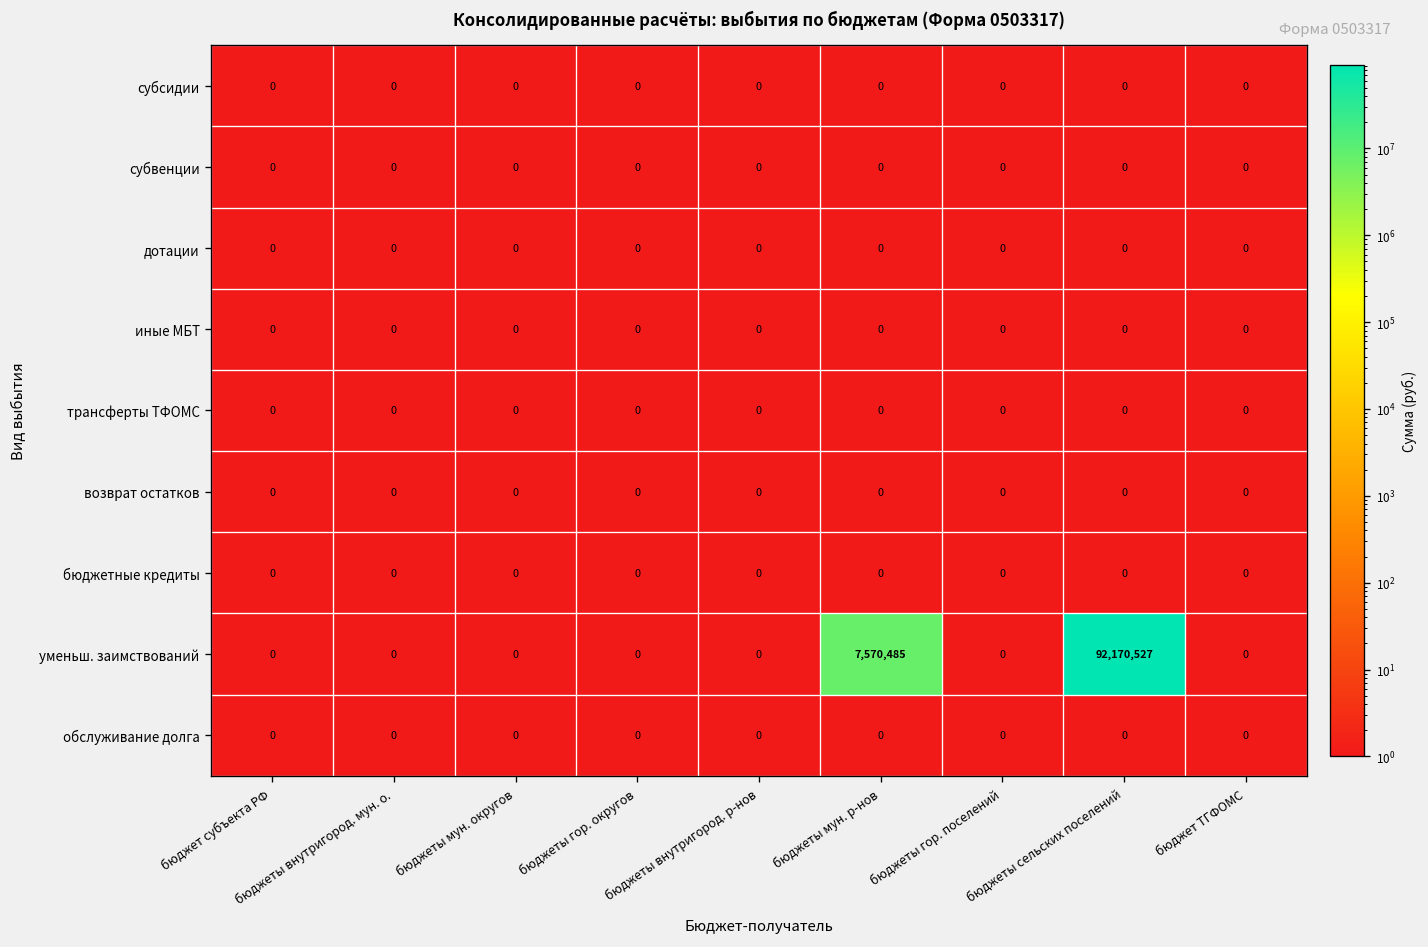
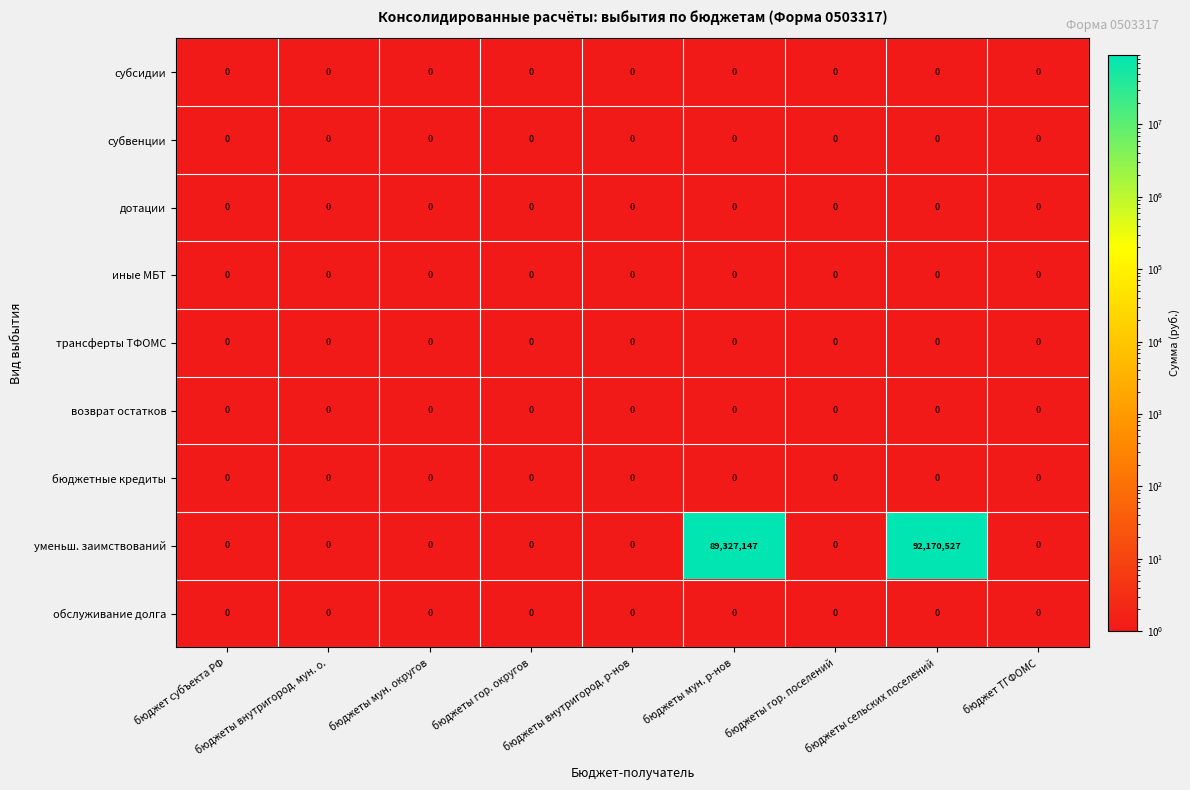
уменьш. заимствований, бюджеты мун. р-нов: 7,570,485 -> 89,327,147
